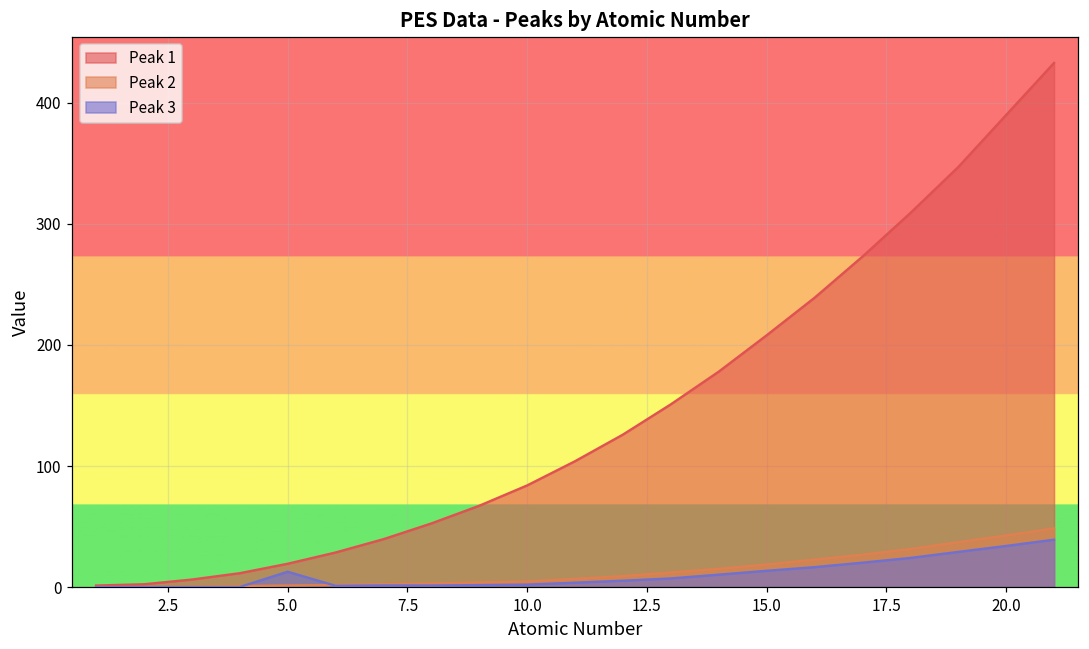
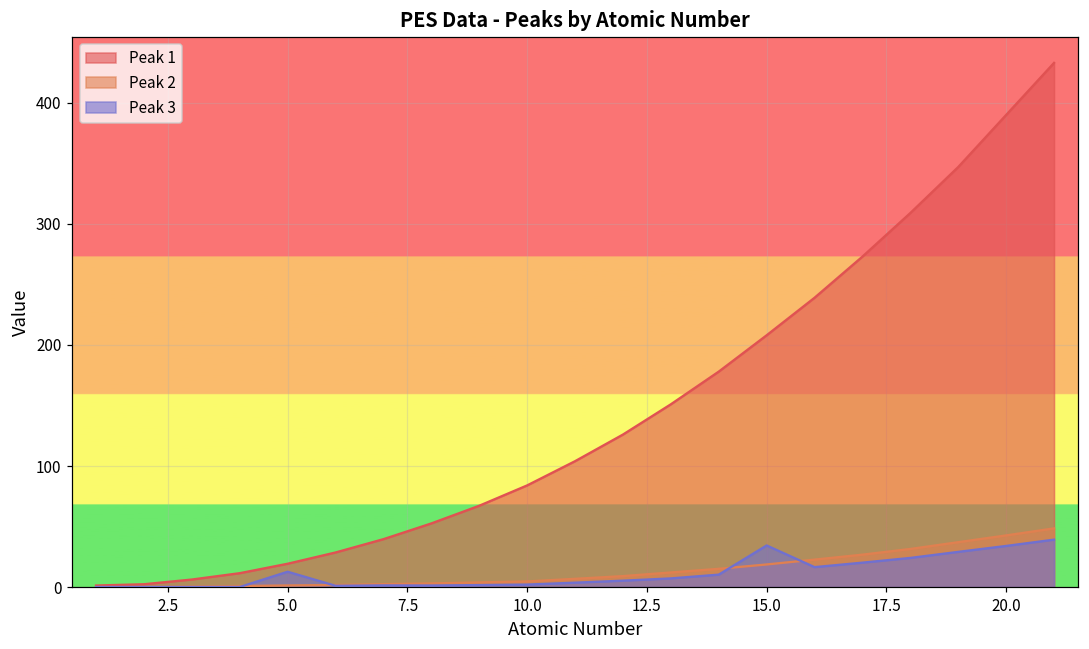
Peak 3, 15.0: 14 -> 34
